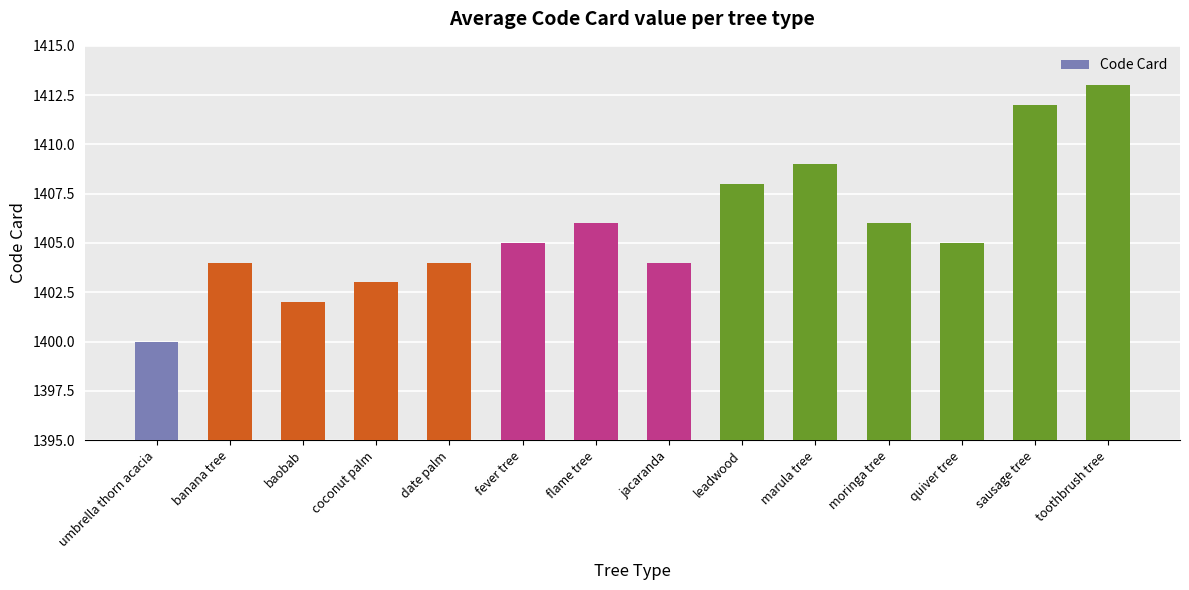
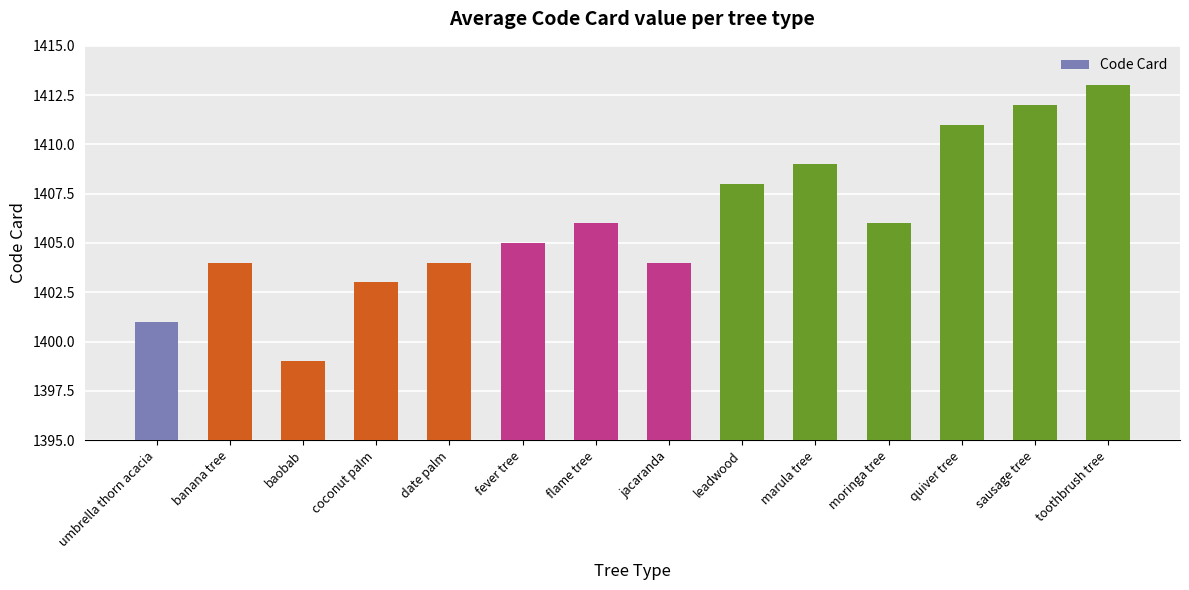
umbrella thorn acacia: 1400 -> 1401
baobab: 1402 -> 1399
quiver tree: 1405 -> 1411
